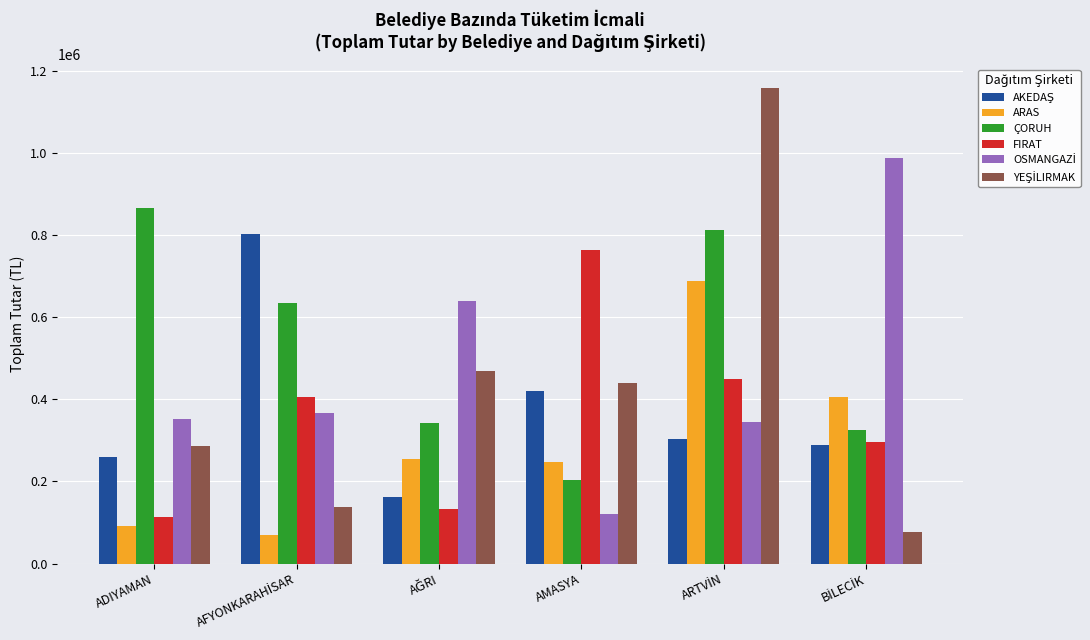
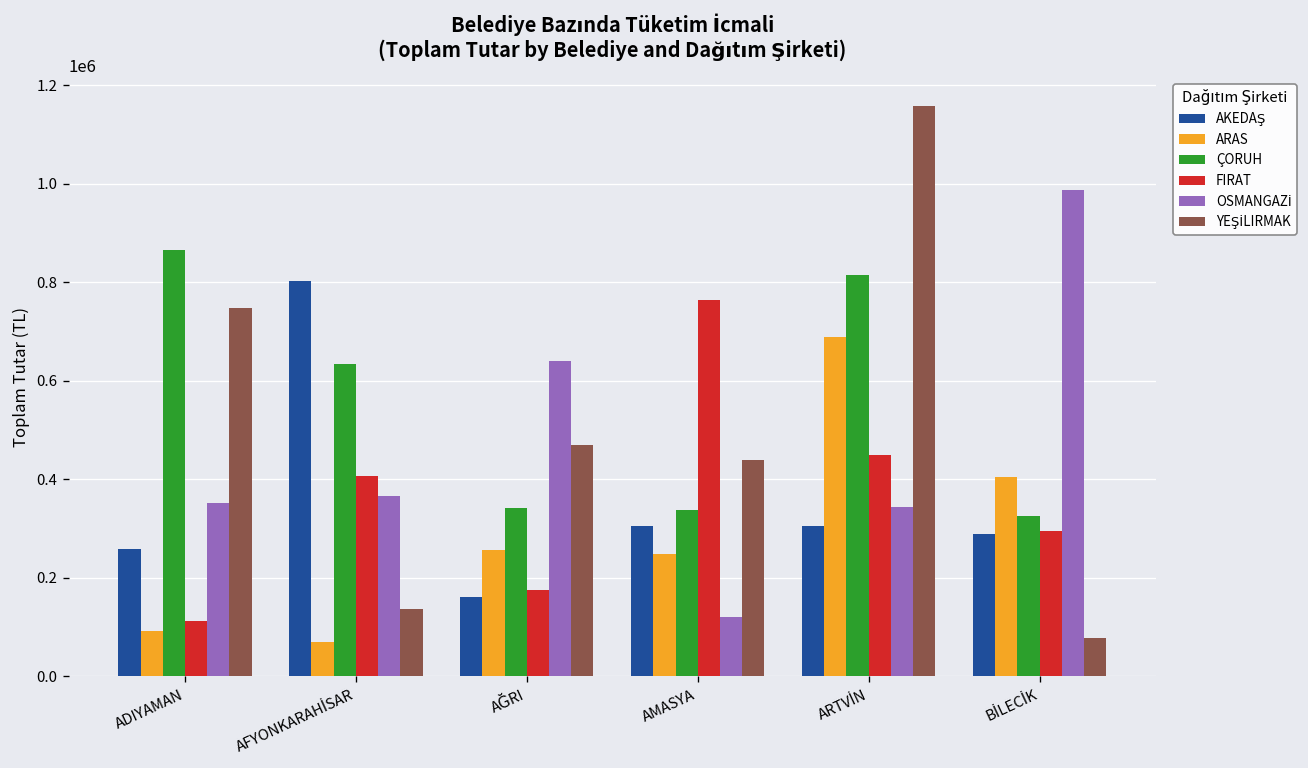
YEŞİLIRMAK, ADIYAMAN: 290000 -> 750000
FIRAT, AĞRI: 130000 -> 180000
AKEDAŞ, AMASYA: 420000 -> 300000
ÇORUH, AMASYA: 200000 -> 340000
